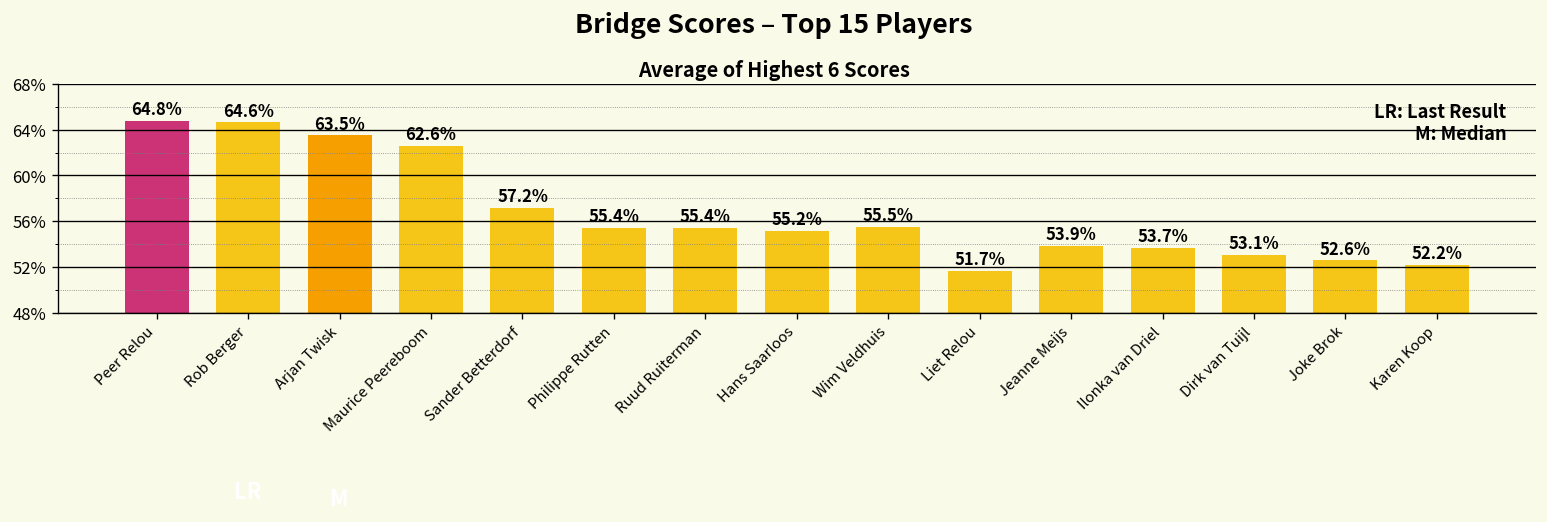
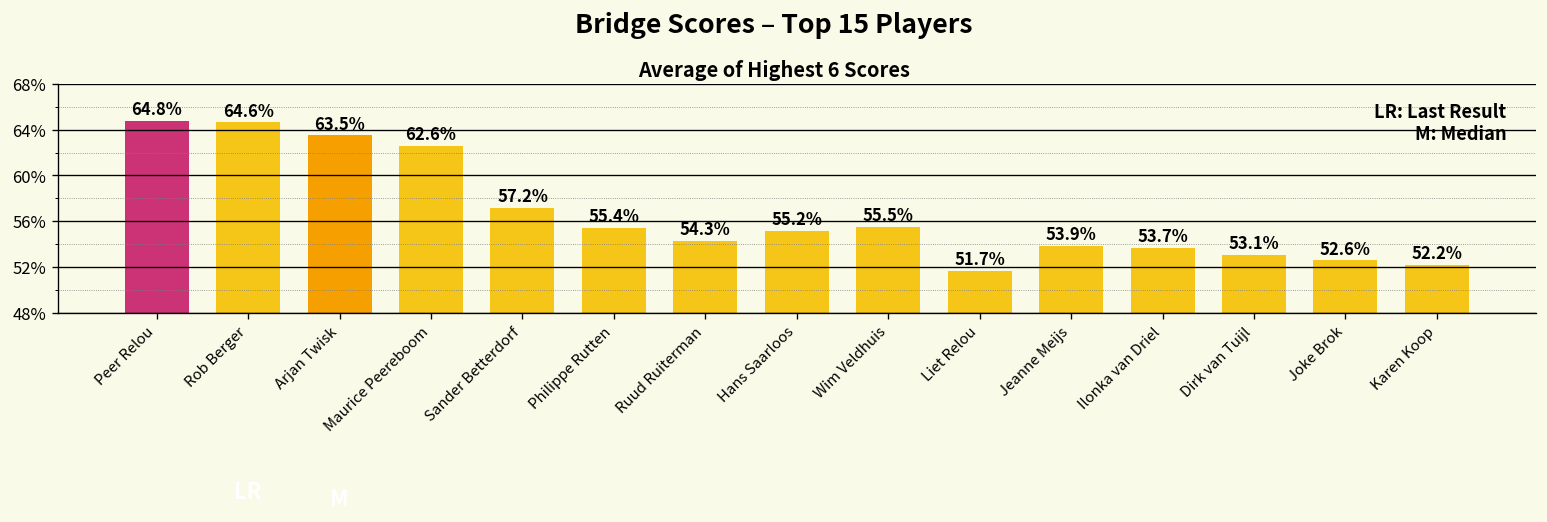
Ruud Ruiterman: 55.4% -> 54.3%
